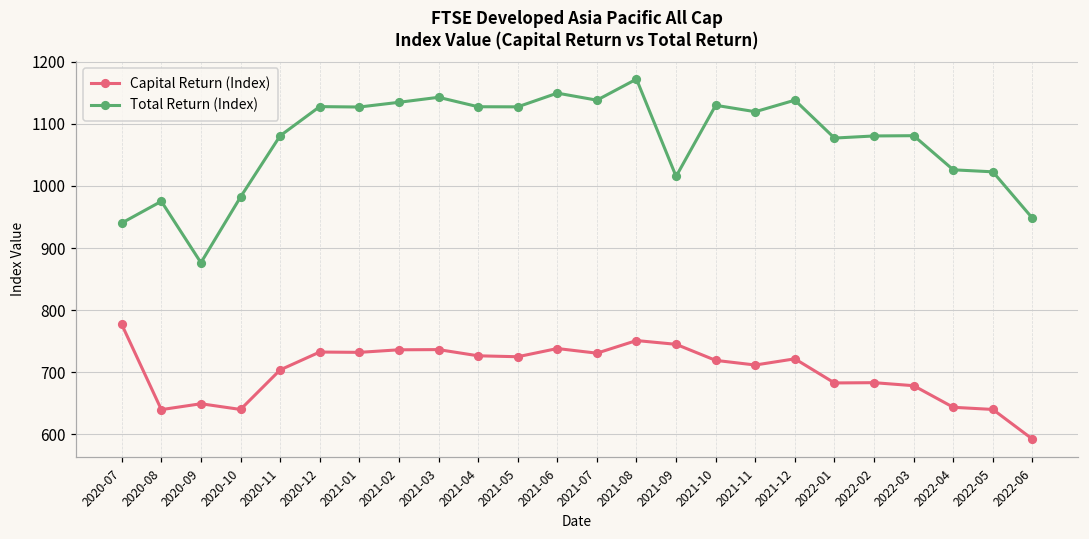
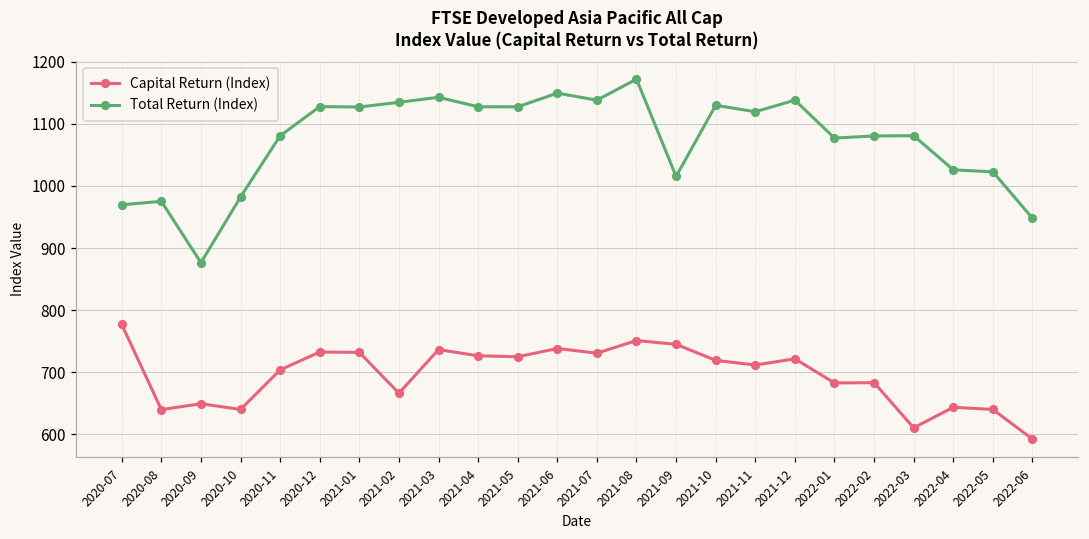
Total Return (Index), 2020-07: 940 -> 970
Capital Return (Index), 2021-02: 740 -> 670
Capital Return (Index), 2022-03: 680 -> 610
